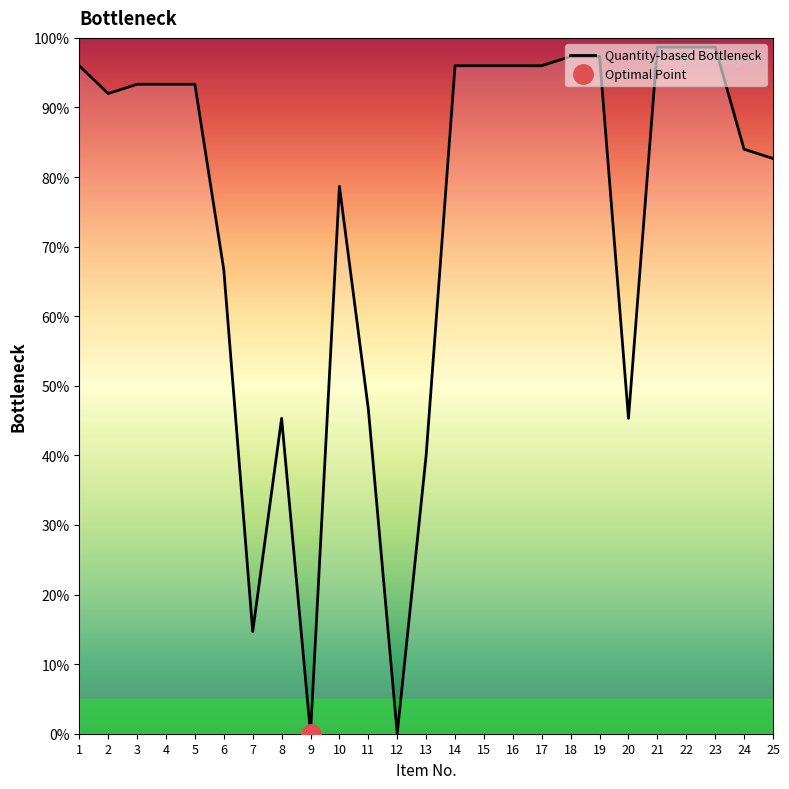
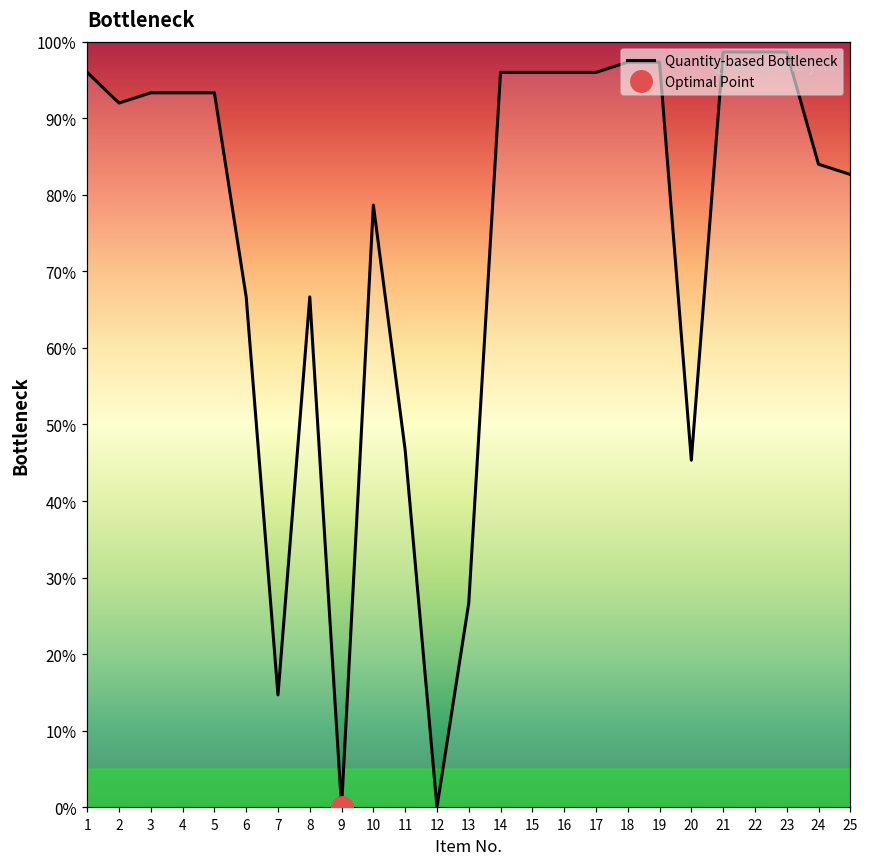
Quantity-based Bottleneck, 8: 45% -> 67%
Quantity-based Bottleneck, 13: 40% -> 27%
